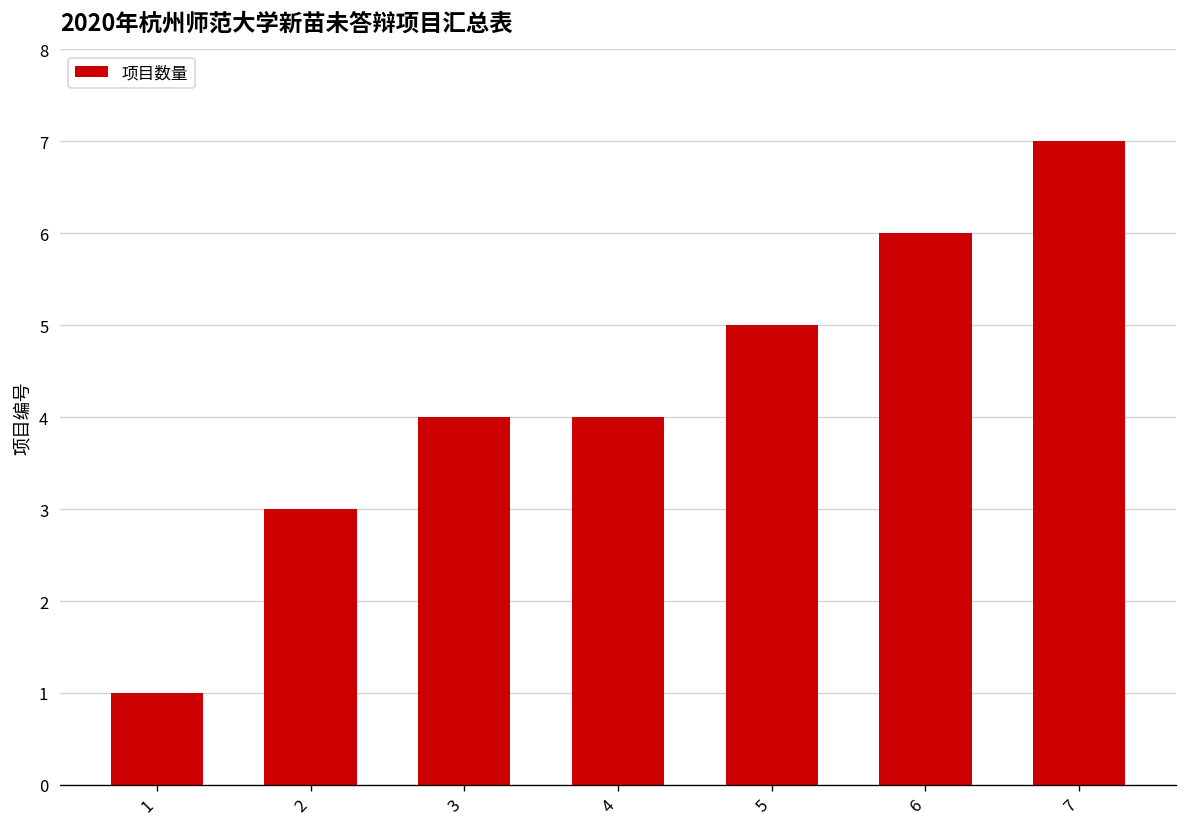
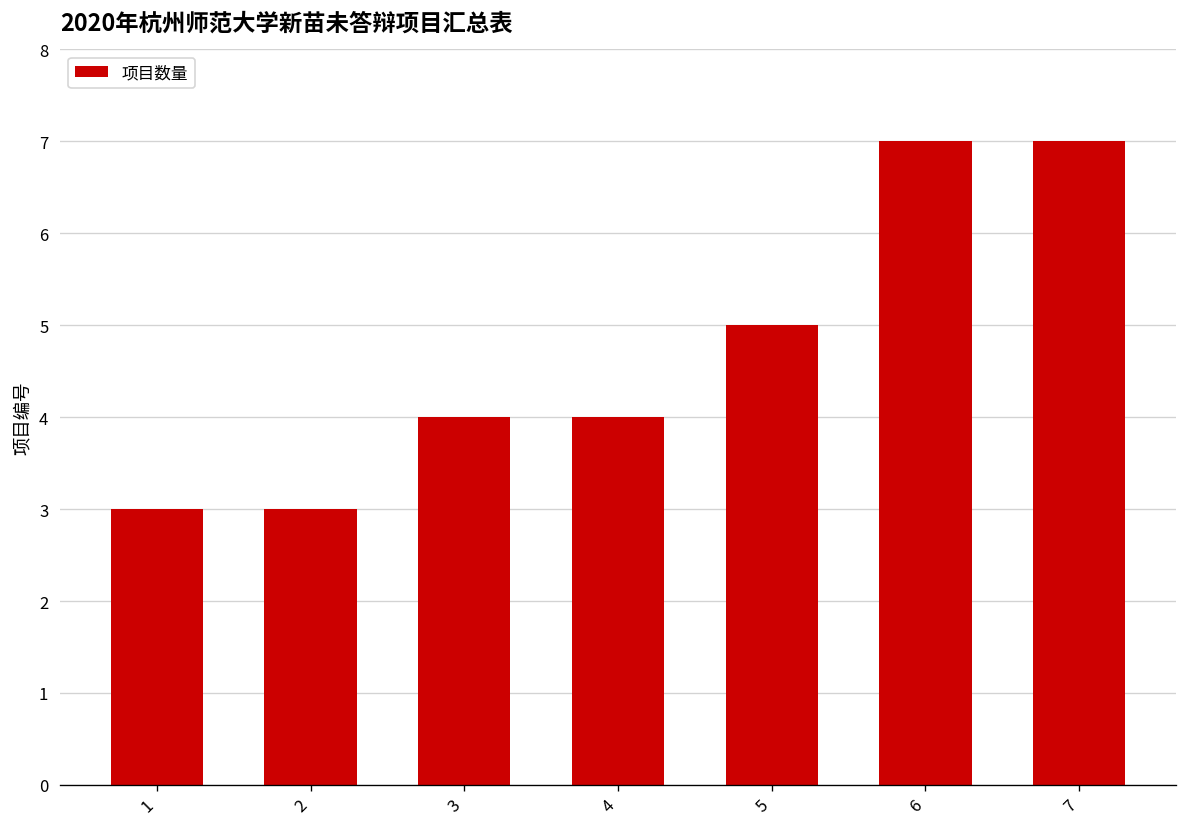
1: 1 -> 3
6: 6 -> 7
